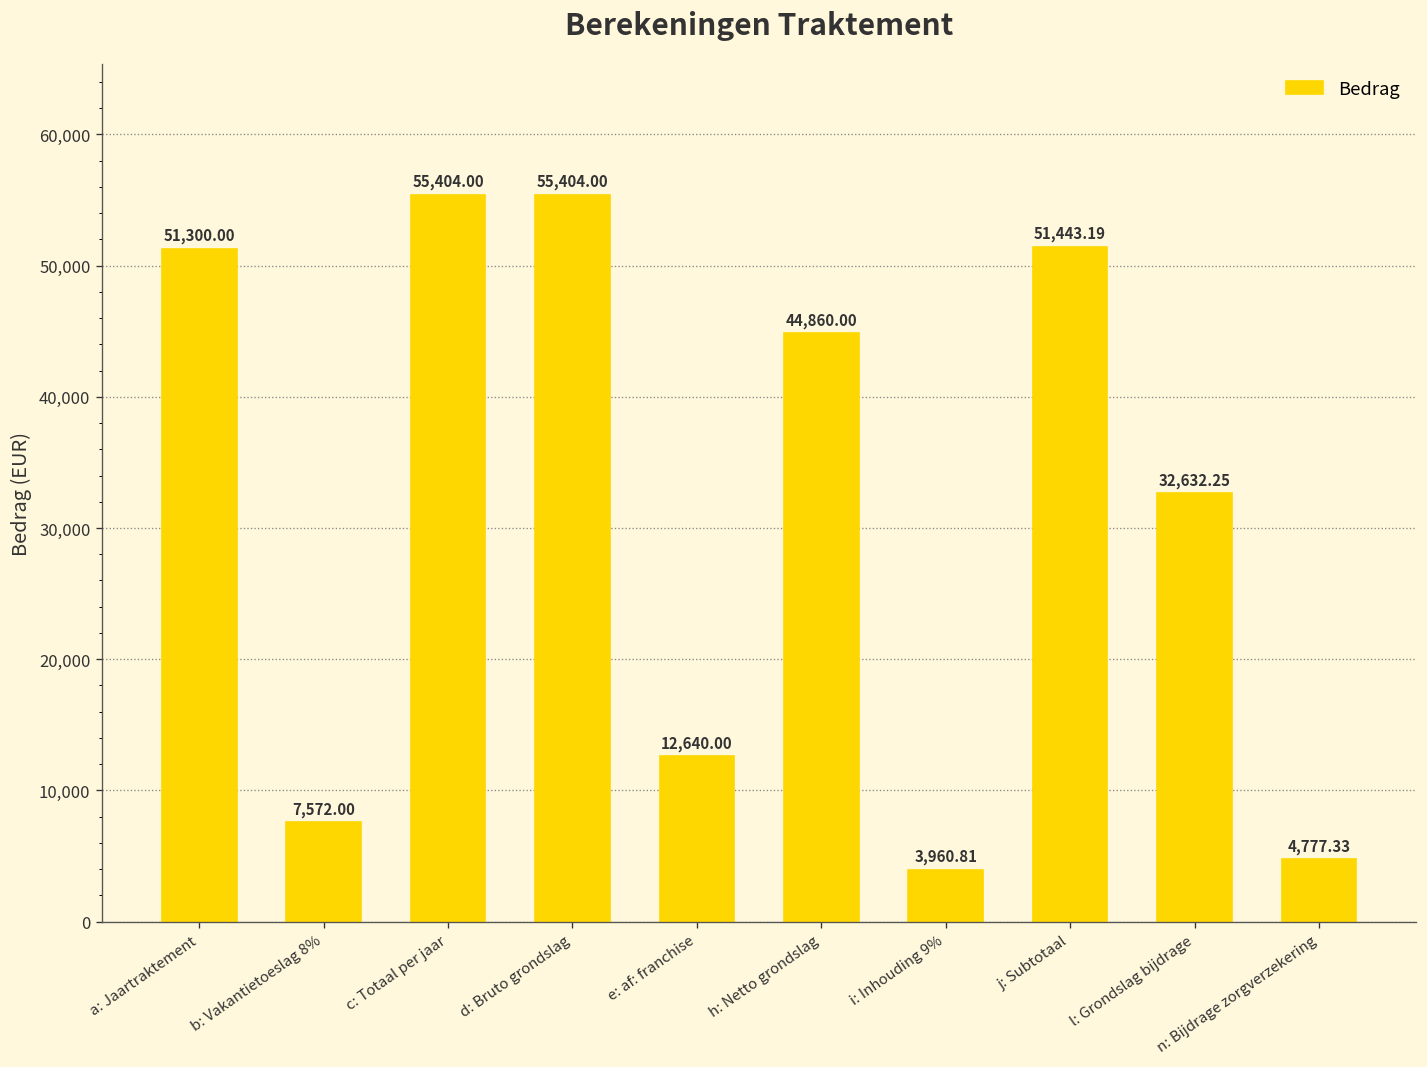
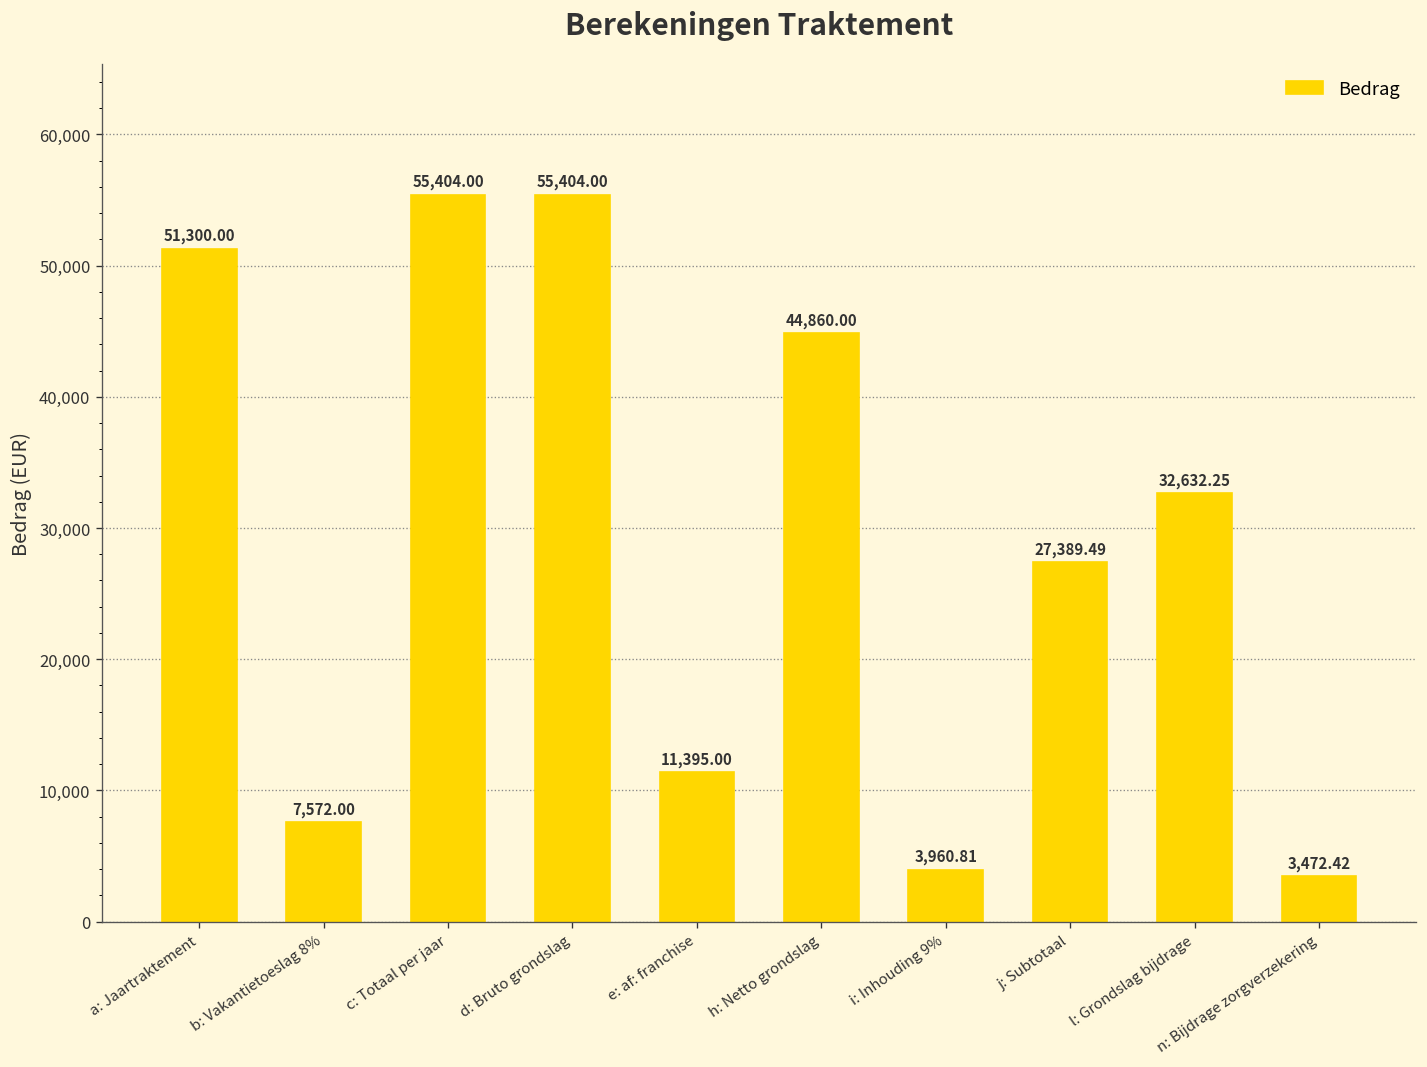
e: af: franchise: 12,640.00 -> 11,395.00
j: Subtotaal: 51,443.19 -> 27,389.49
n: Bijdrage zorgverzekering: 4,777.33 -> 3,472.42
